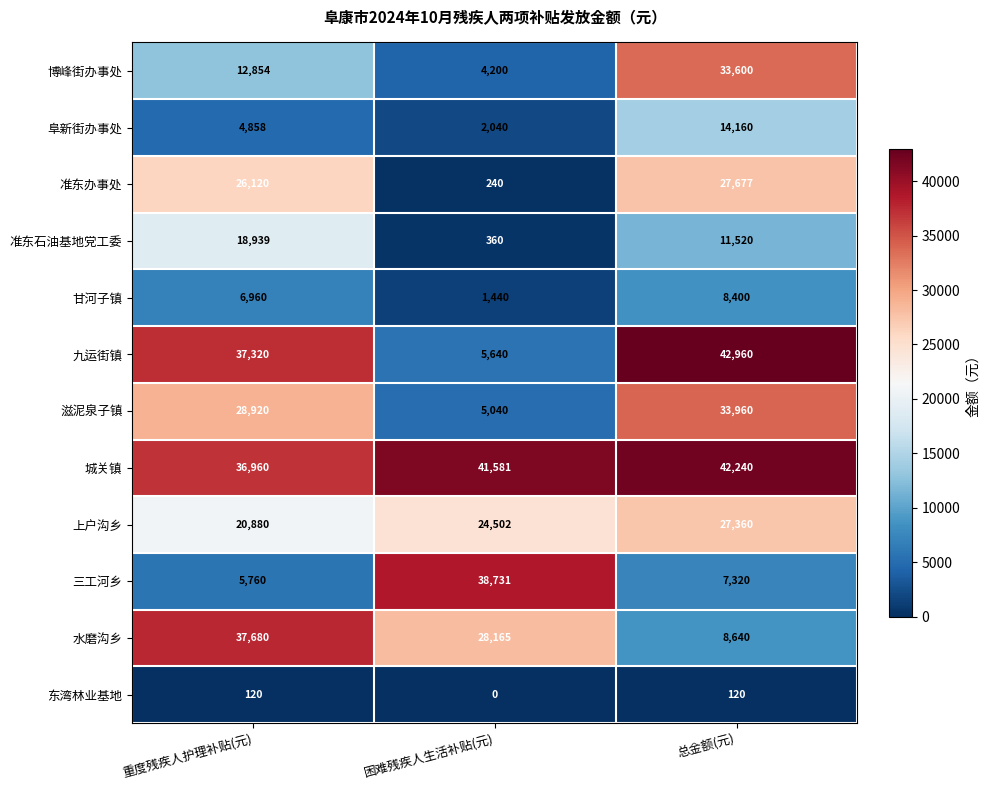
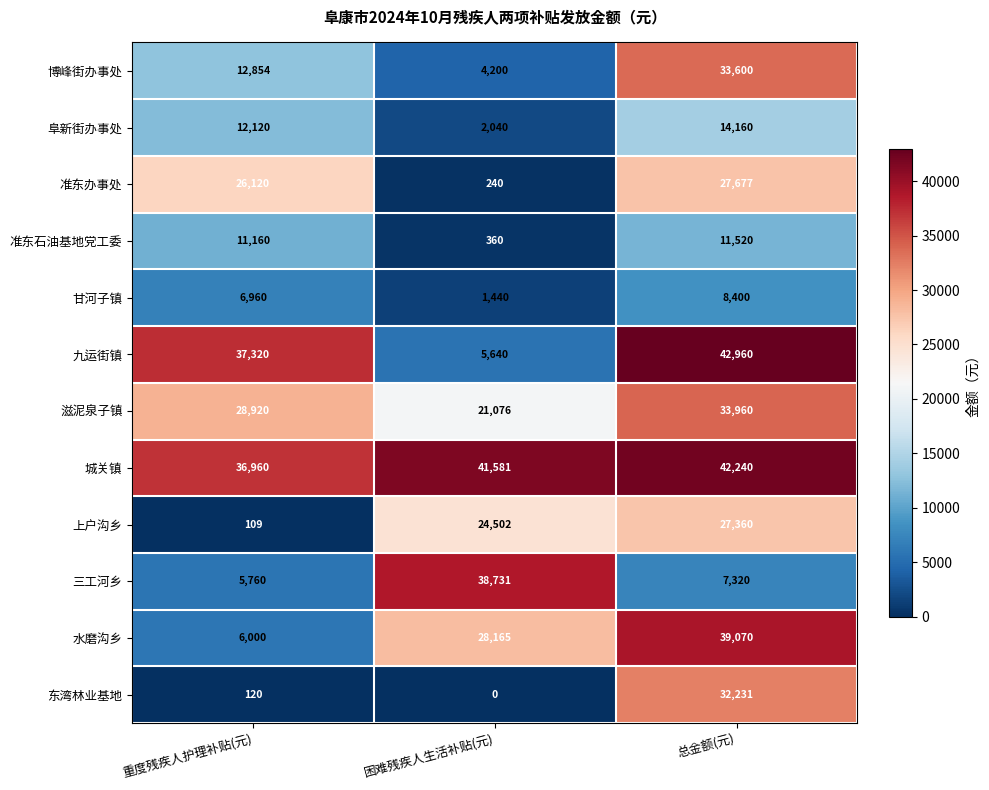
阜新街办事处, 重度残疾人护理补贴(元): 4,858 -> 12,120
准东石油基地党工委, 重度残疾人护理补贴(元): 18,939 -> 11,160
滋泥泉子镇, 困难残疾人生活补贴(元): 5,040 -> 21,076
上户沟乡, 重度残疾人护理补贴(元): 20,880 -> 109
水磨沟乡, 重度残疾人护理补贴(元): 37,680 -> 6,000
水磨沟乡, 总金额(元): 8,640 -> 39,070
东湾林业基地, 总金额(元): 120 -> 32,231
